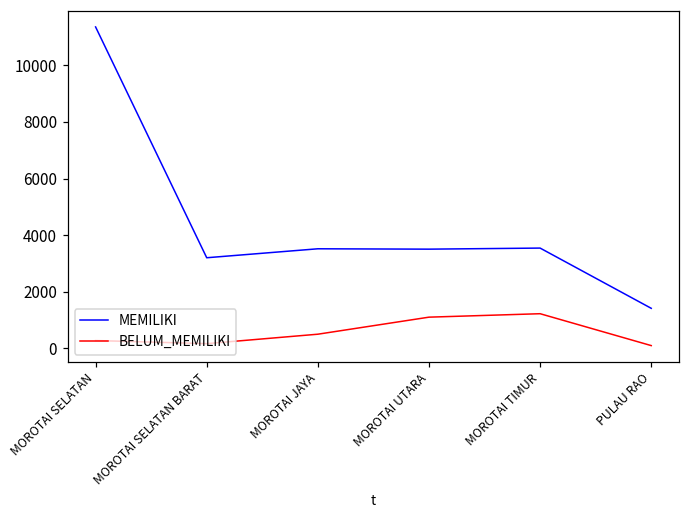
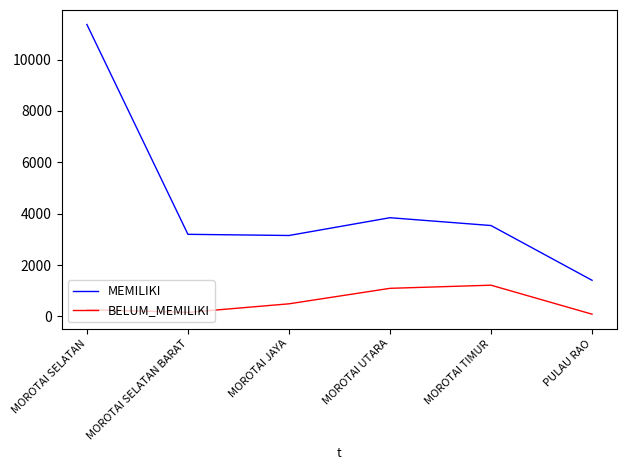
MEMILIKI, MOROTAI JAYA: 3500 -> 3200
MEMILIKI, MOROTAI UTARA: 3500 -> 3800
